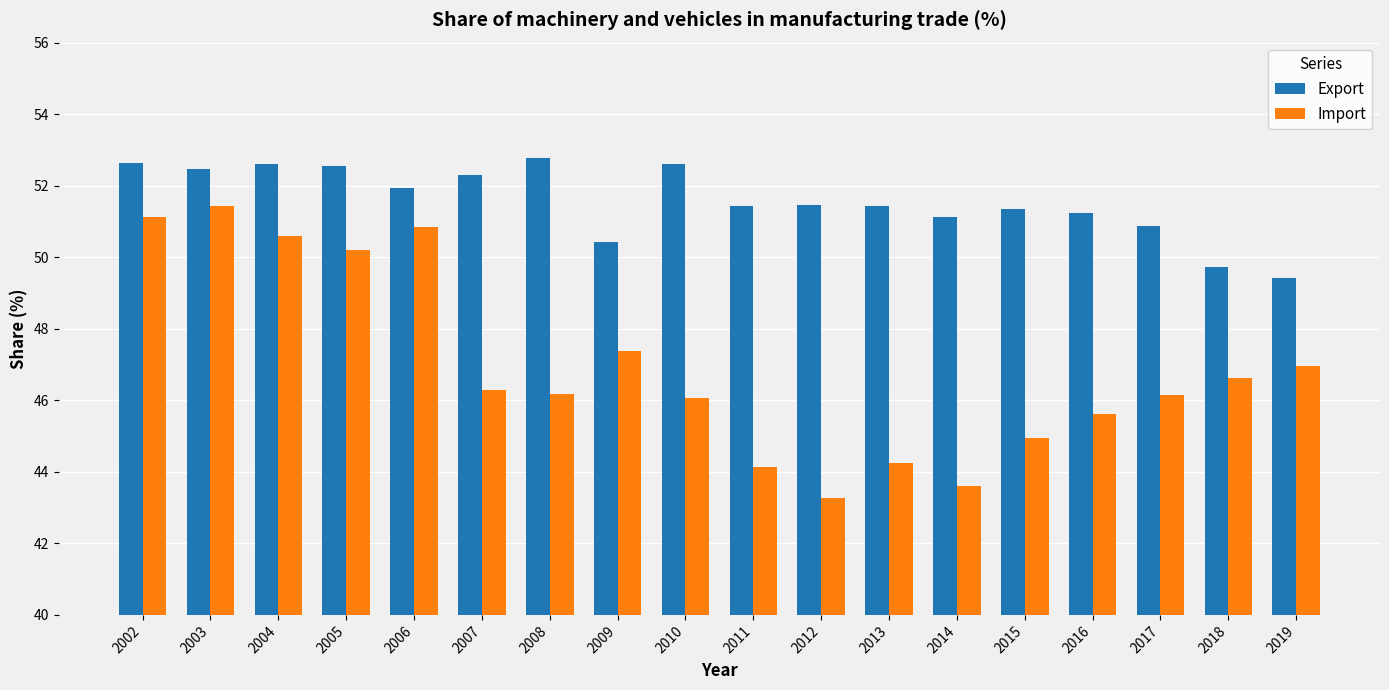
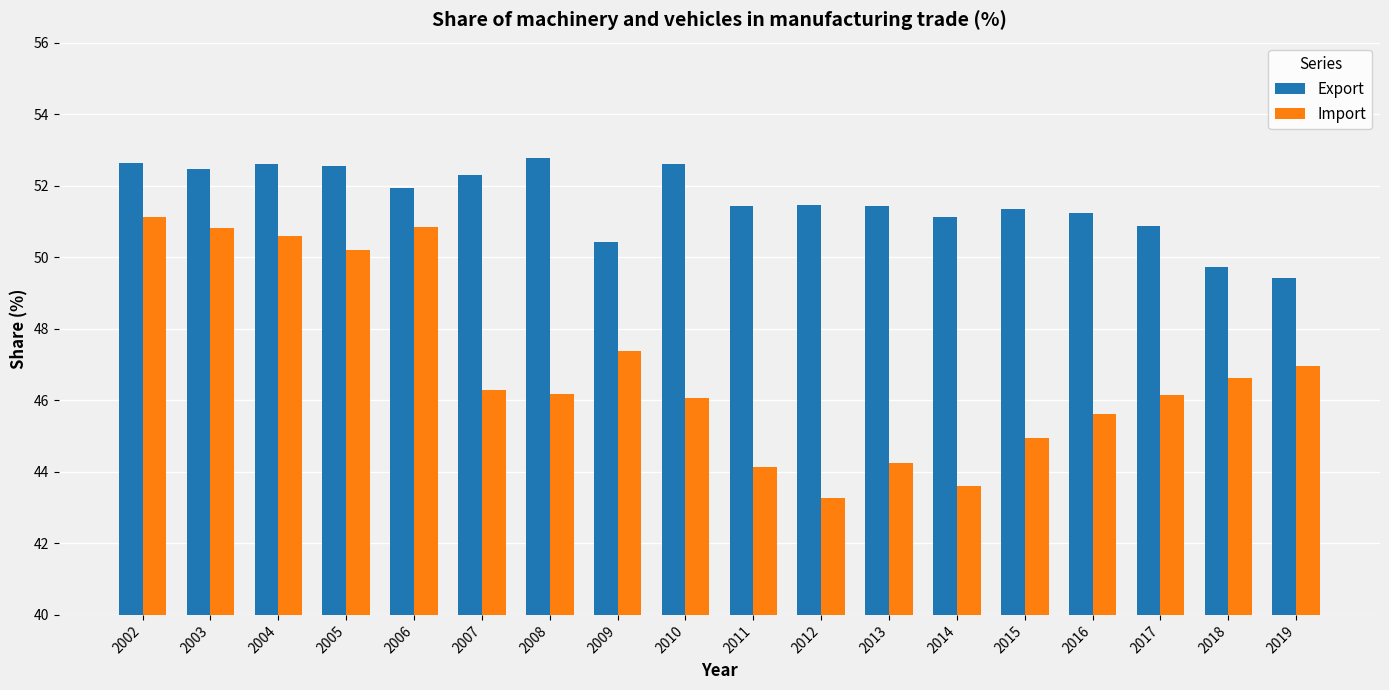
Import, 2003: 51.4 -> 50.8
